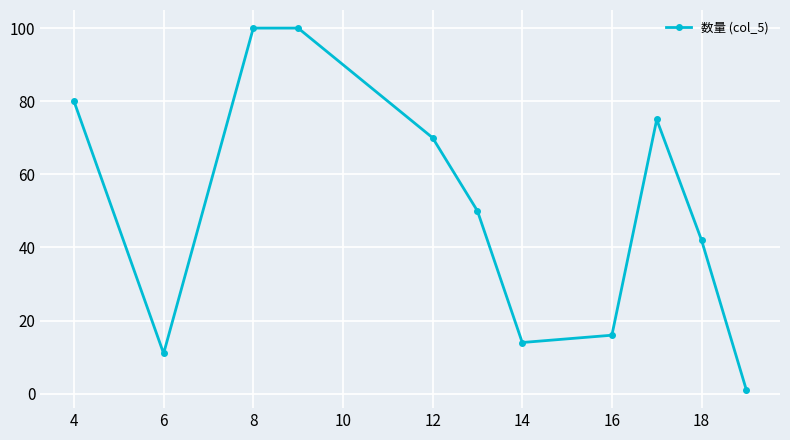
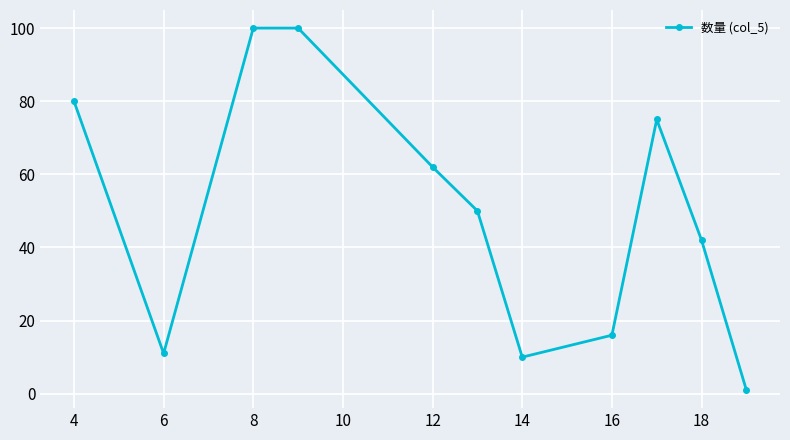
12: 70 -> 62
14: 14 -> 10
